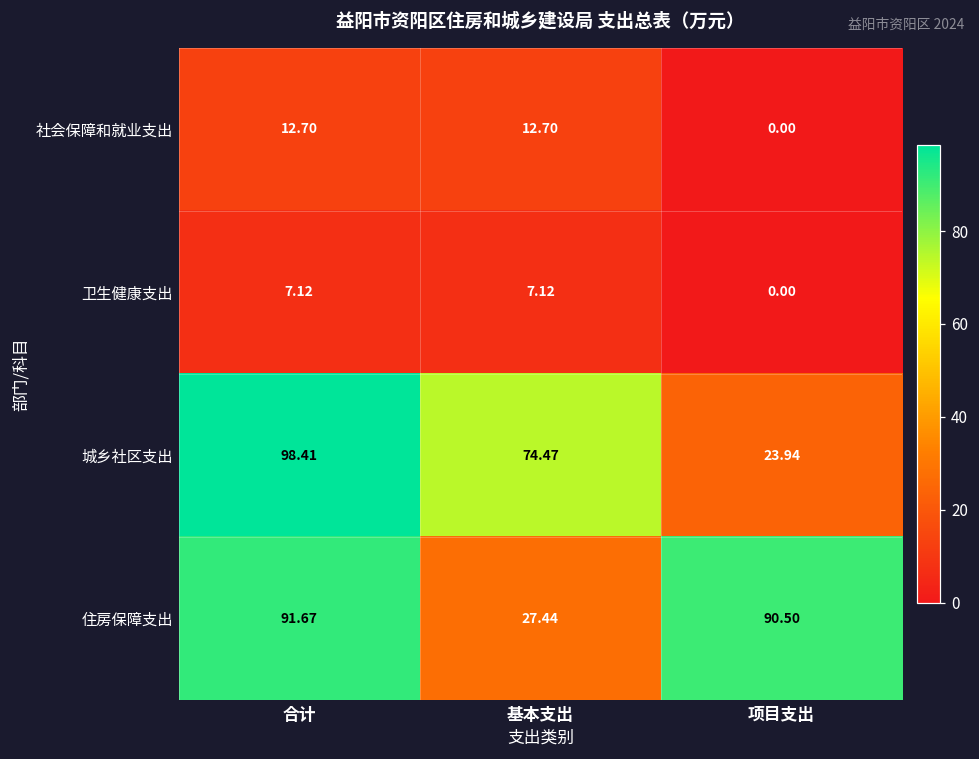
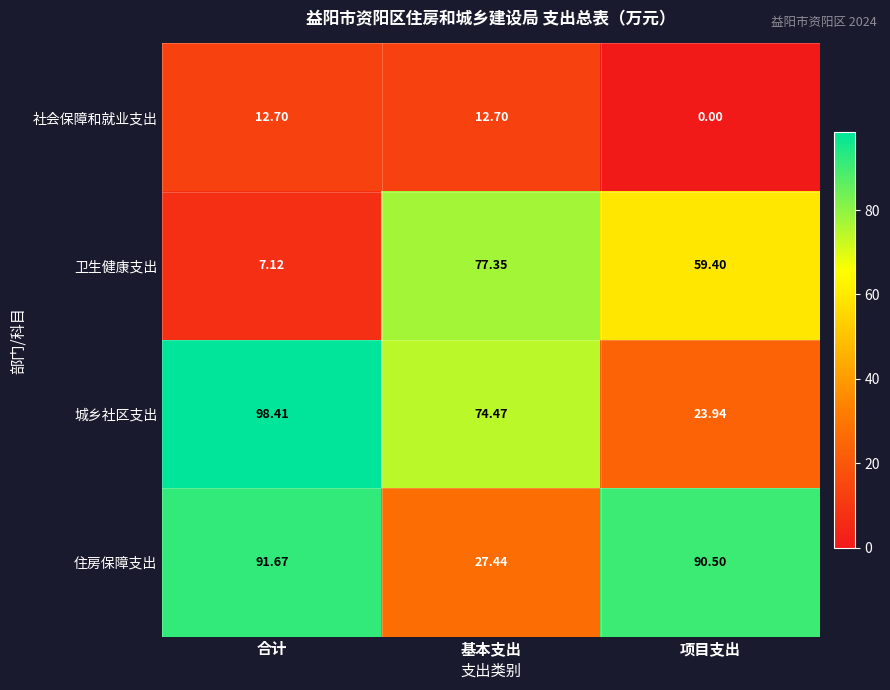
卫生健康支出, 基本支出: 7.12 -> 77.35
卫生健康支出, 项目支出: 0.00 -> 59.40
